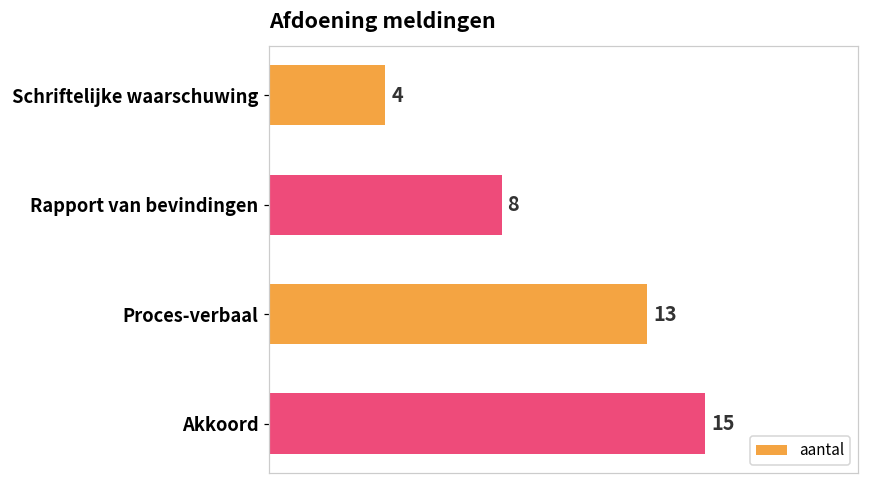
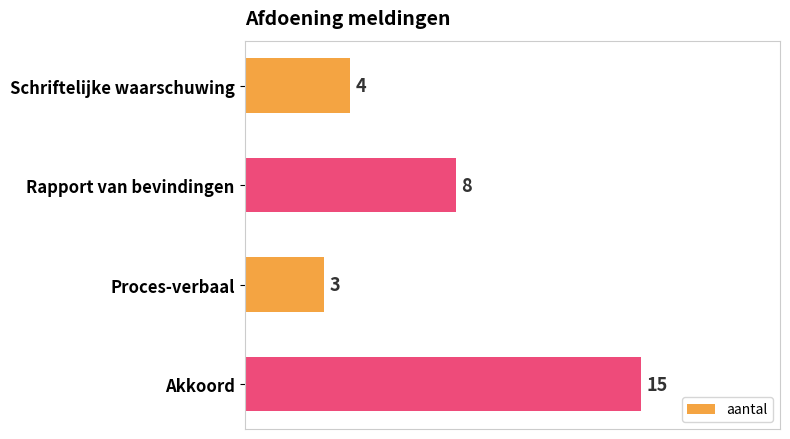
Proces-verbaal: 13 -> 3
